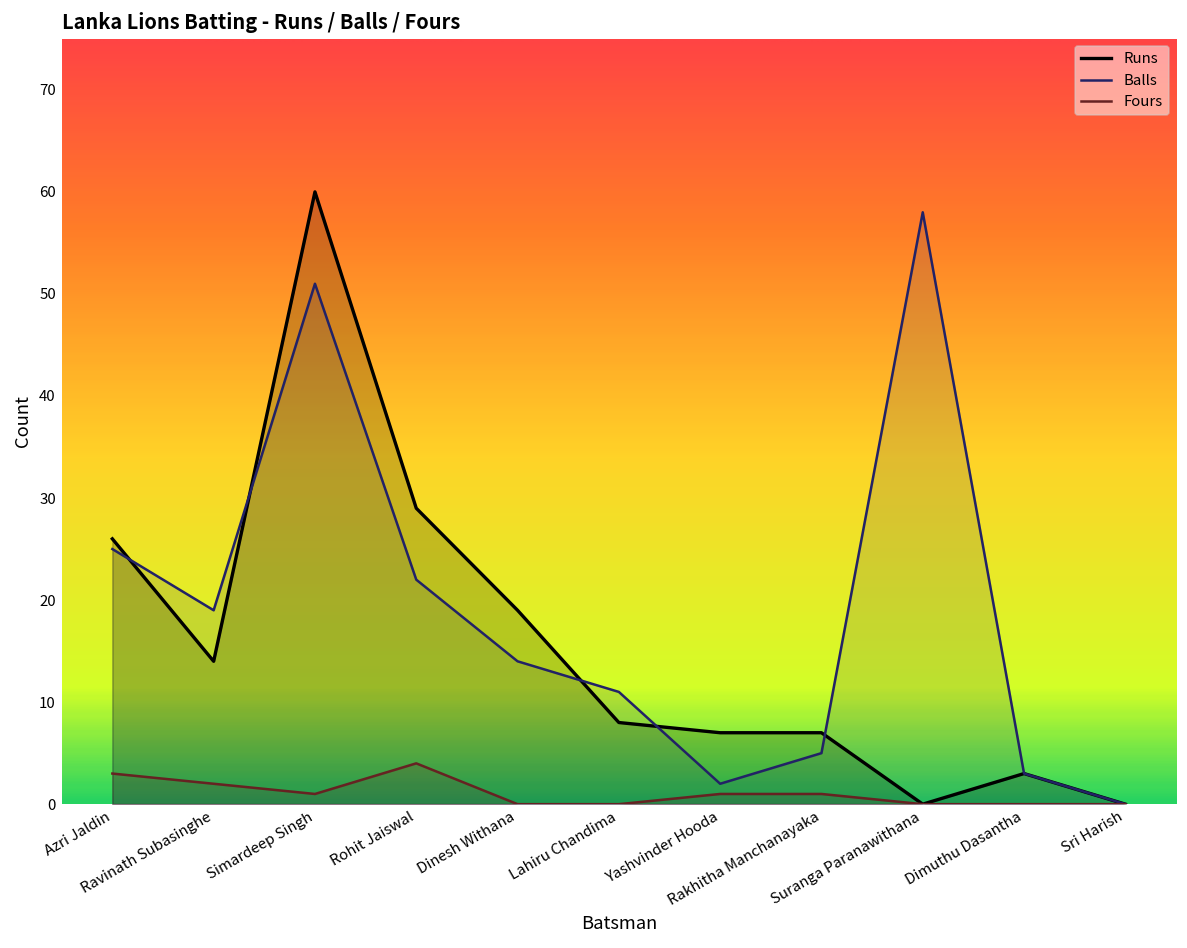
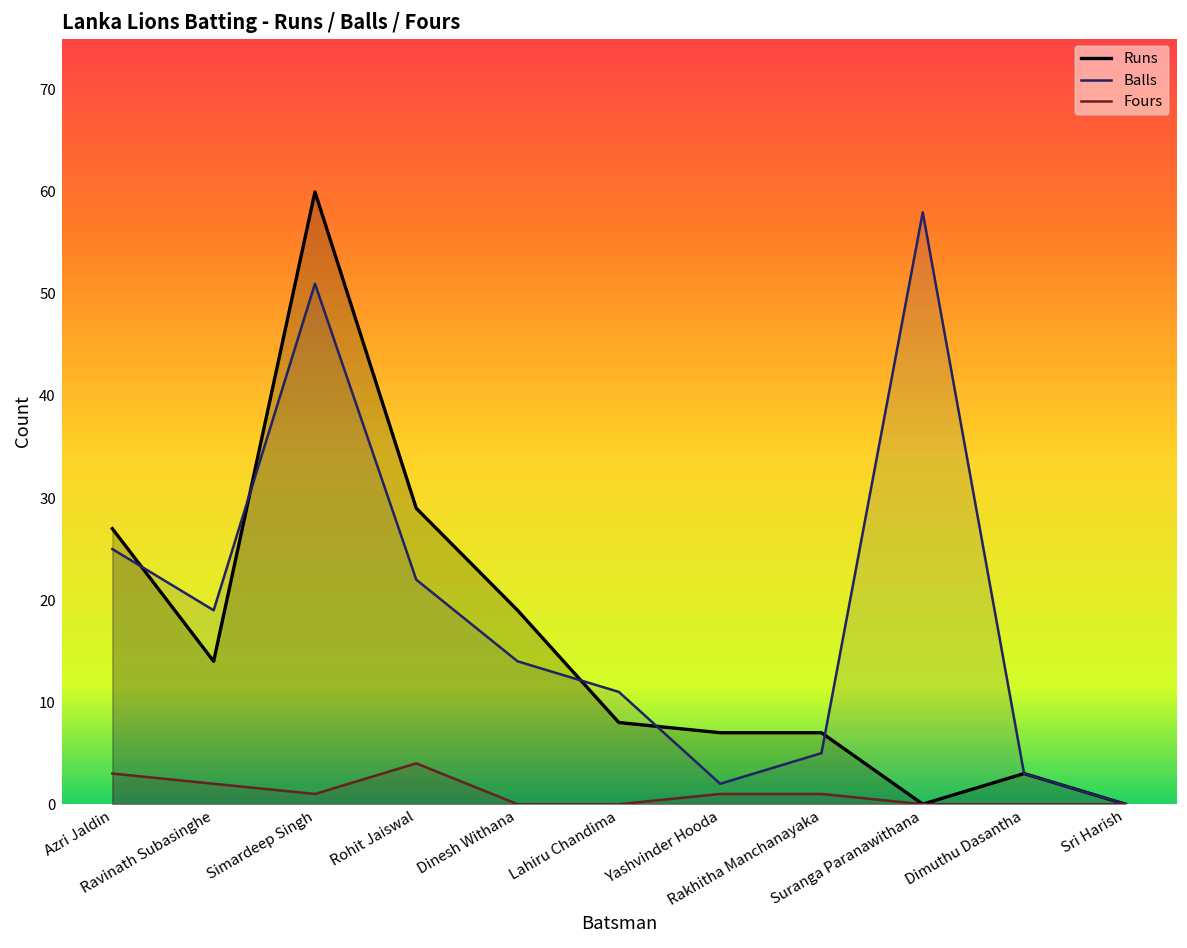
Runs, Azri Jaldin: 26 -> 27
